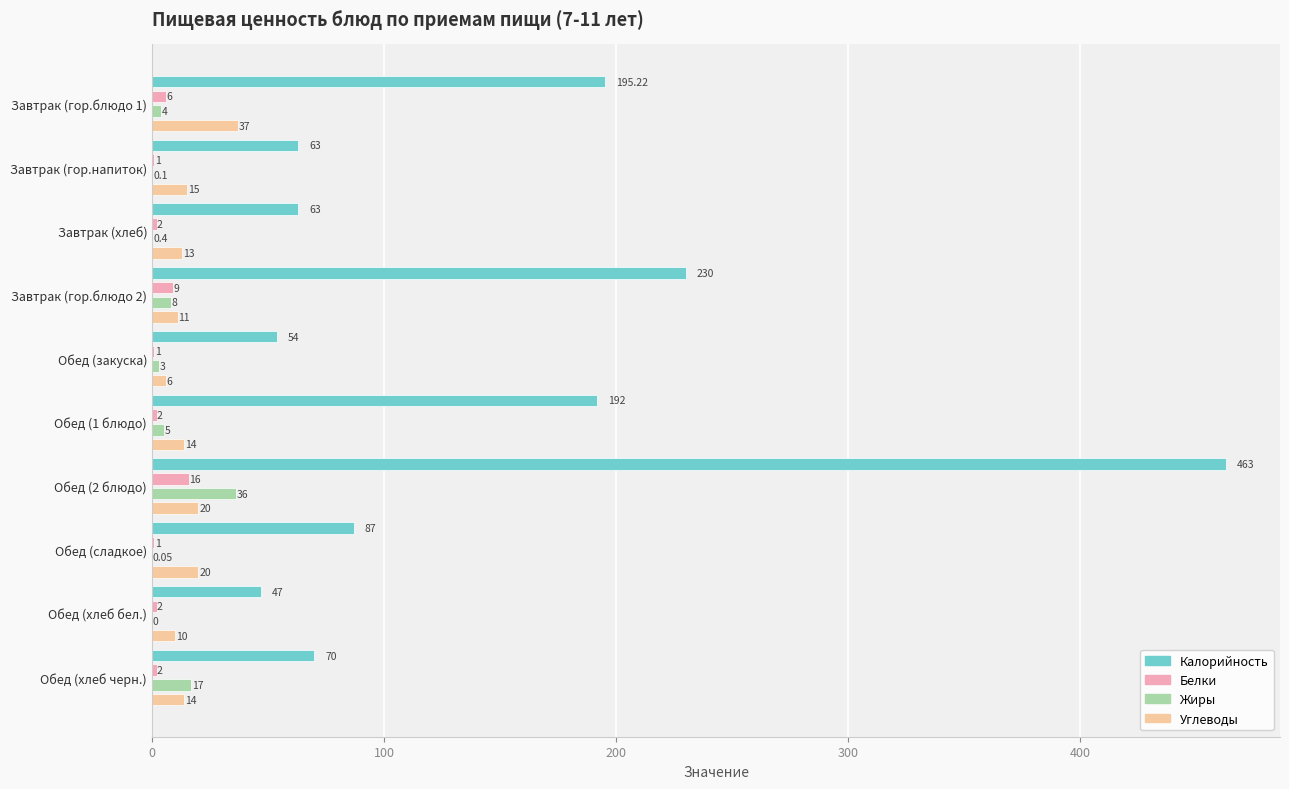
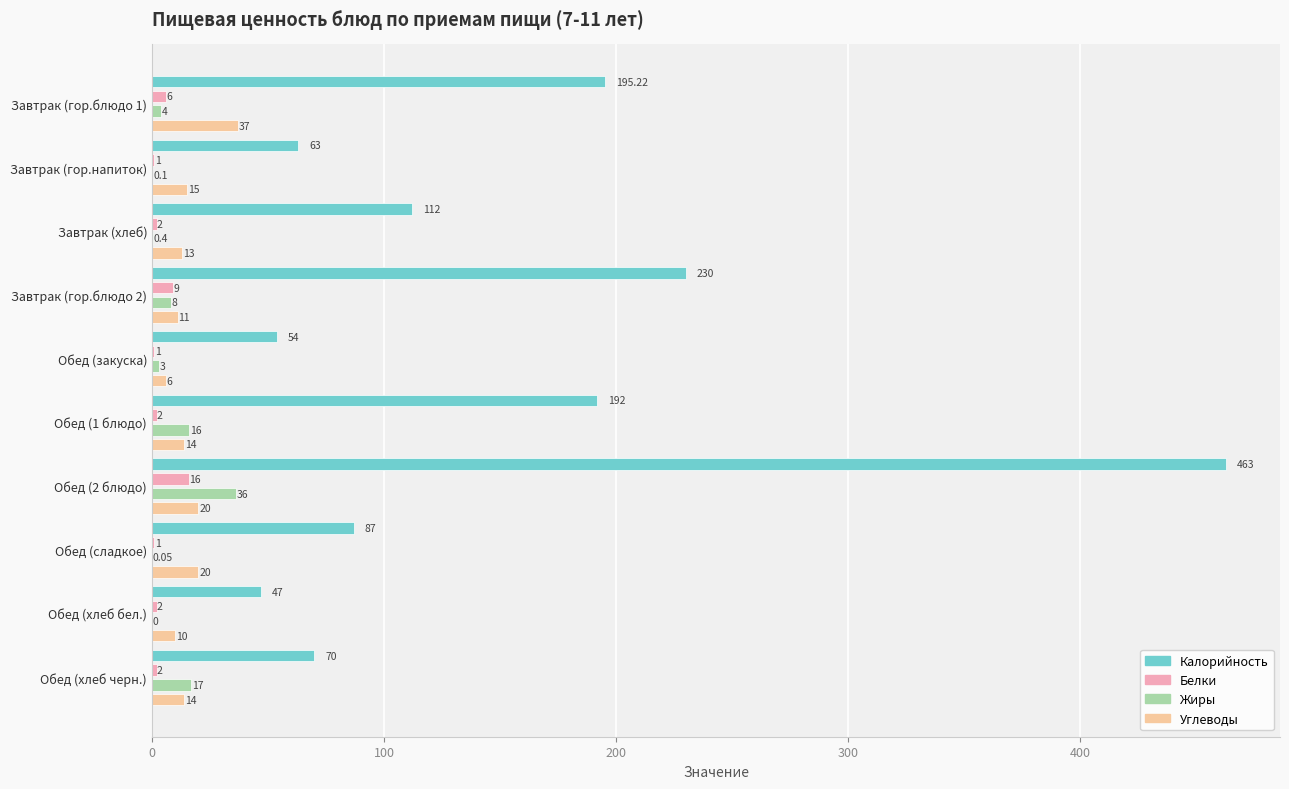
Калорийность, Завтрак (хлеб): 63 -> 112
Жиры, Обед (1 блюдо): 5 -> 16
